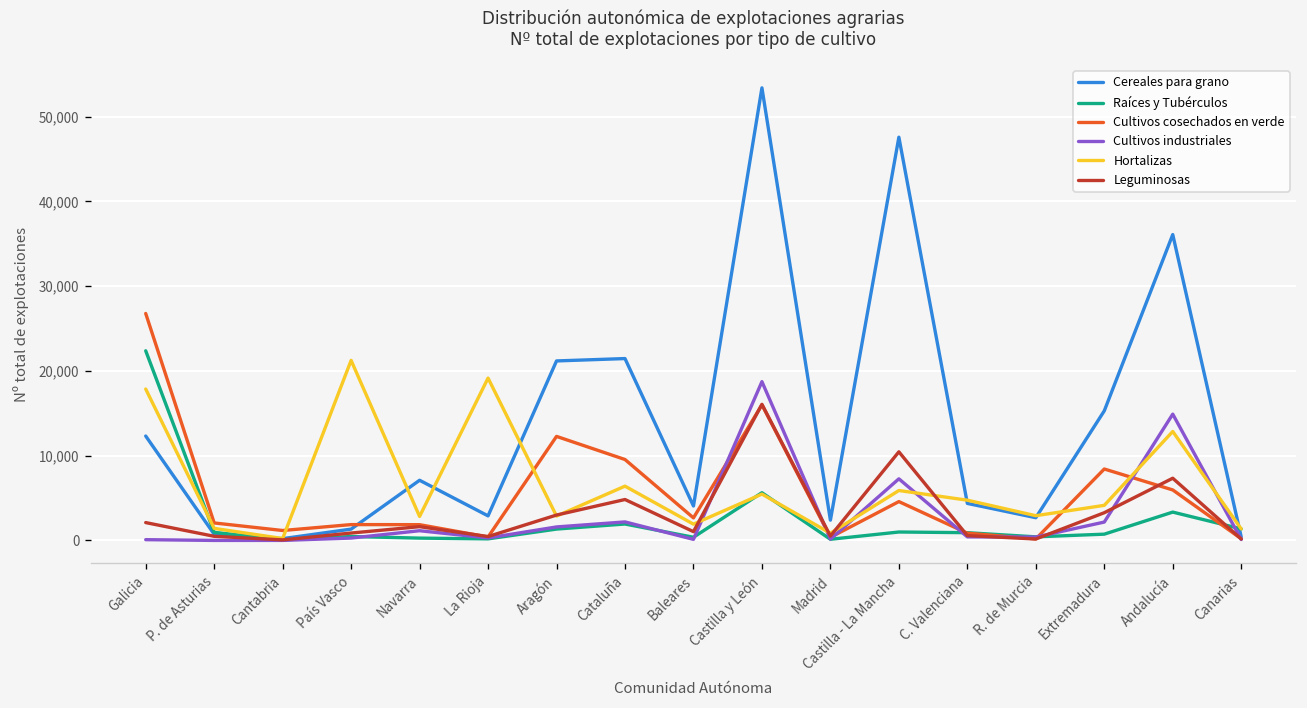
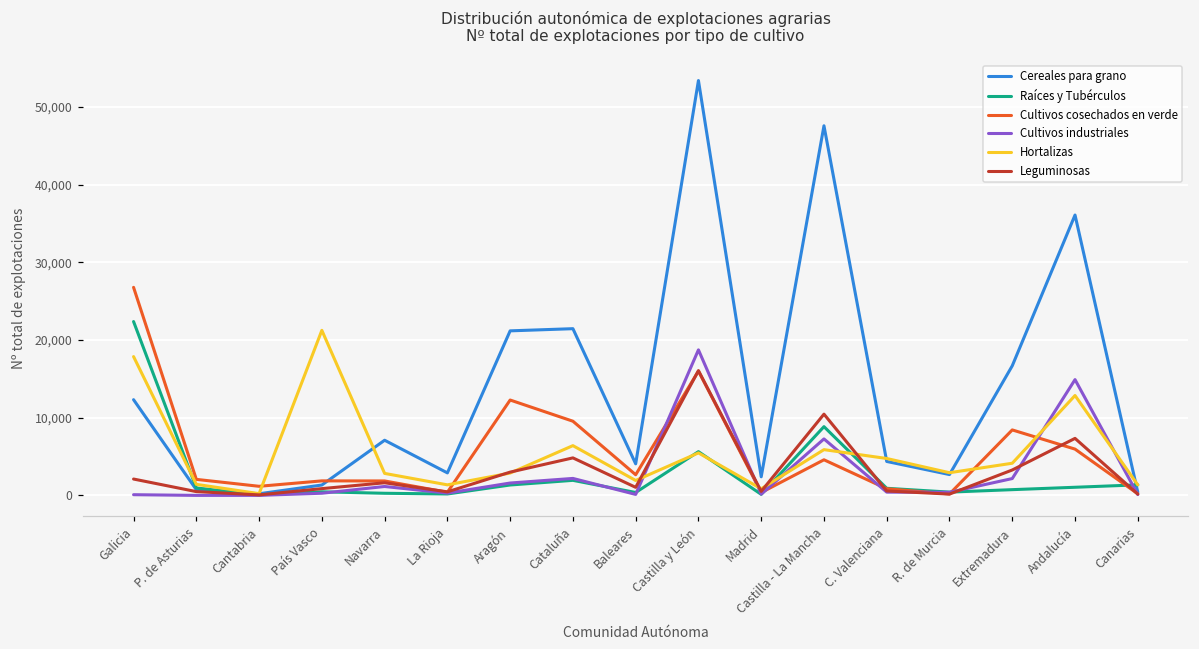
Hortalizas, La Rioja: 19,000 -> 1,000
Raíces y Tubérculos, Castilla - La Mancha: 1,000 -> 9,000
Cereales para grano, Extremadura: 15,000 -> 17,000
Raíces y Tubérculos, Andalucía: 3,000 -> 1,000
